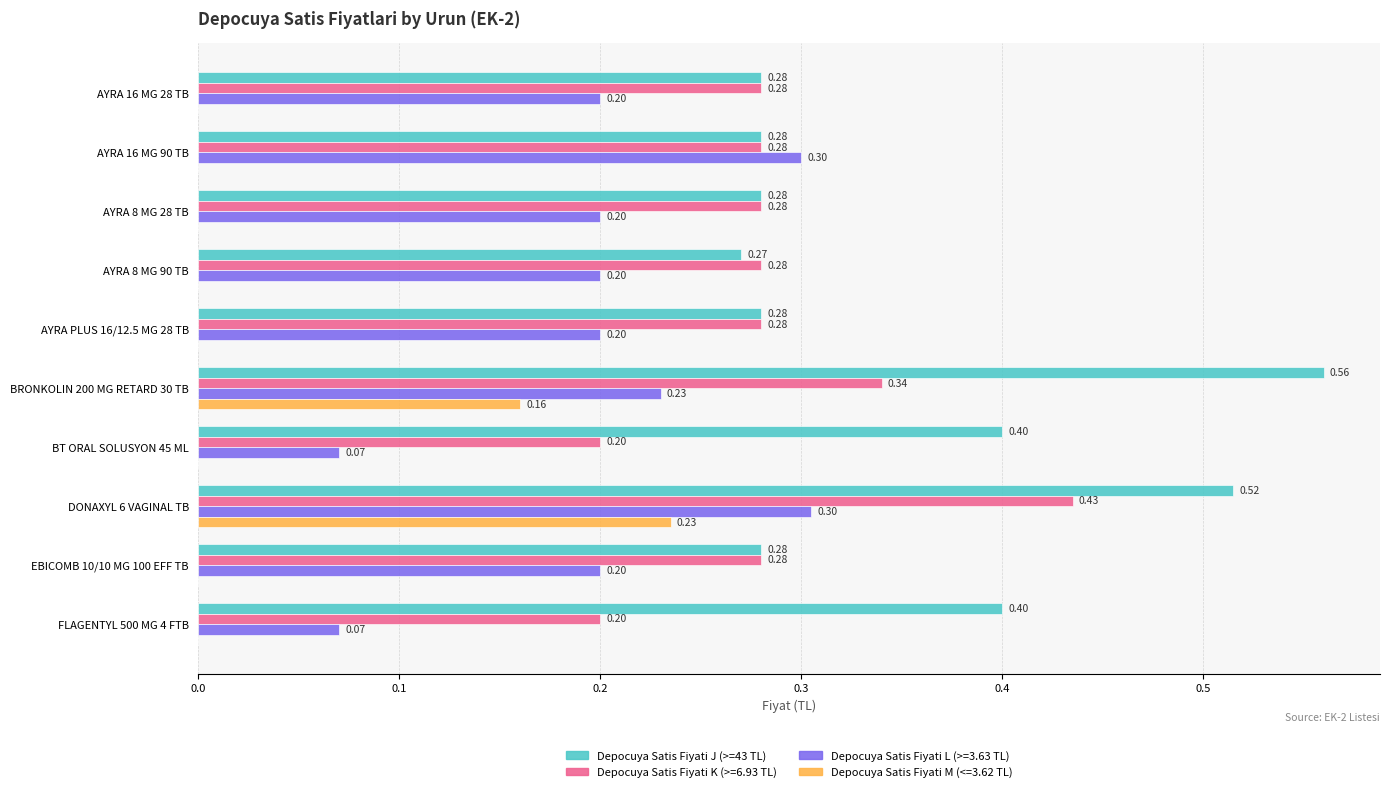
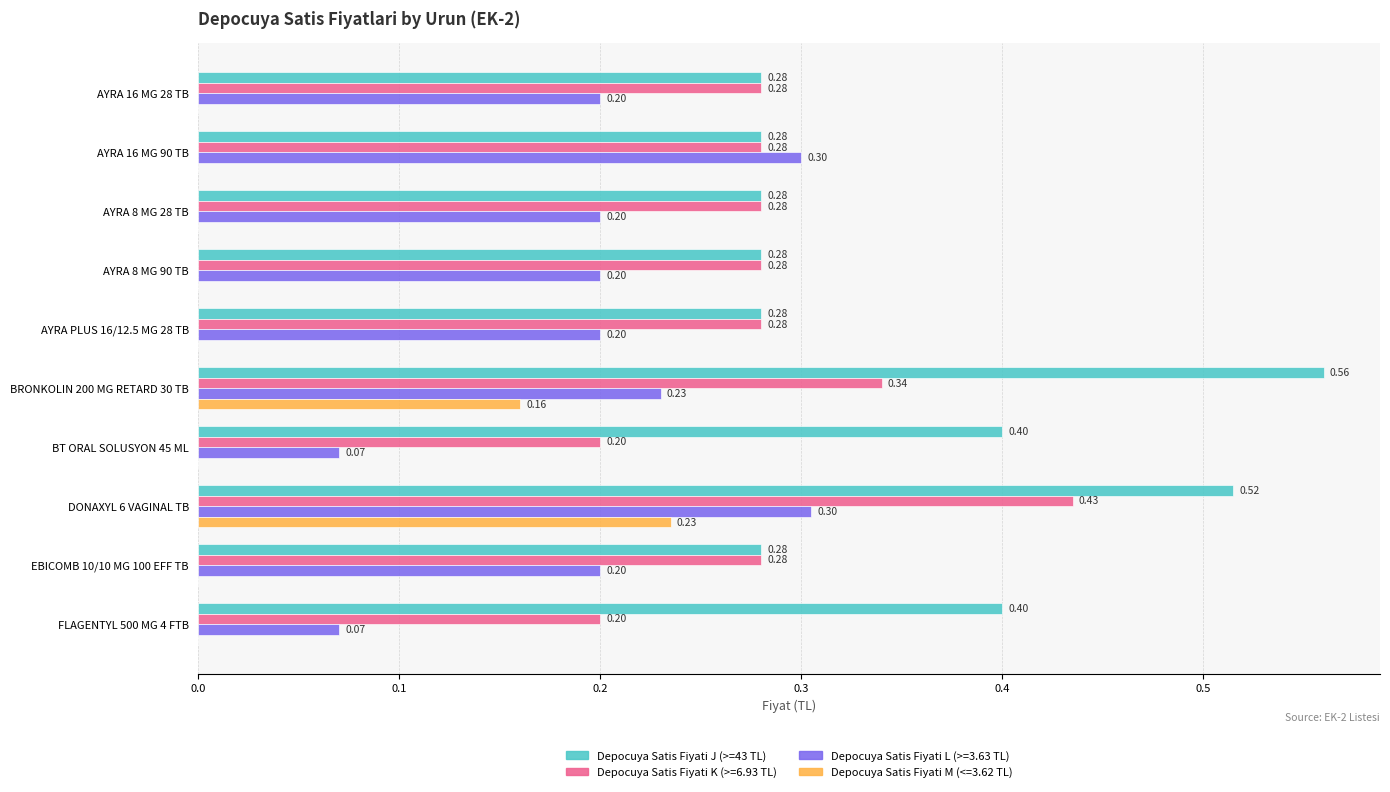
Depocuya Satis Fiyati J (>=43 TL), AYRA 8 MG 90 TB: 0.27 -> 0.28
